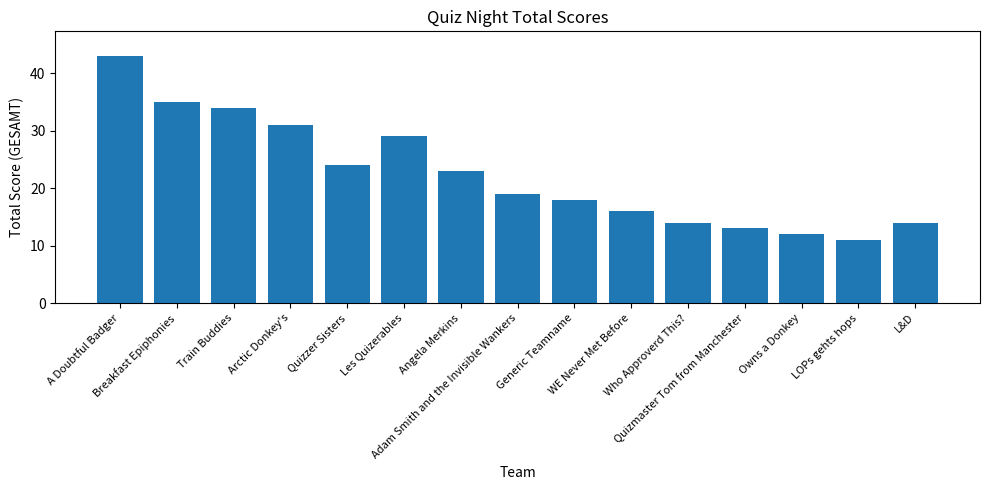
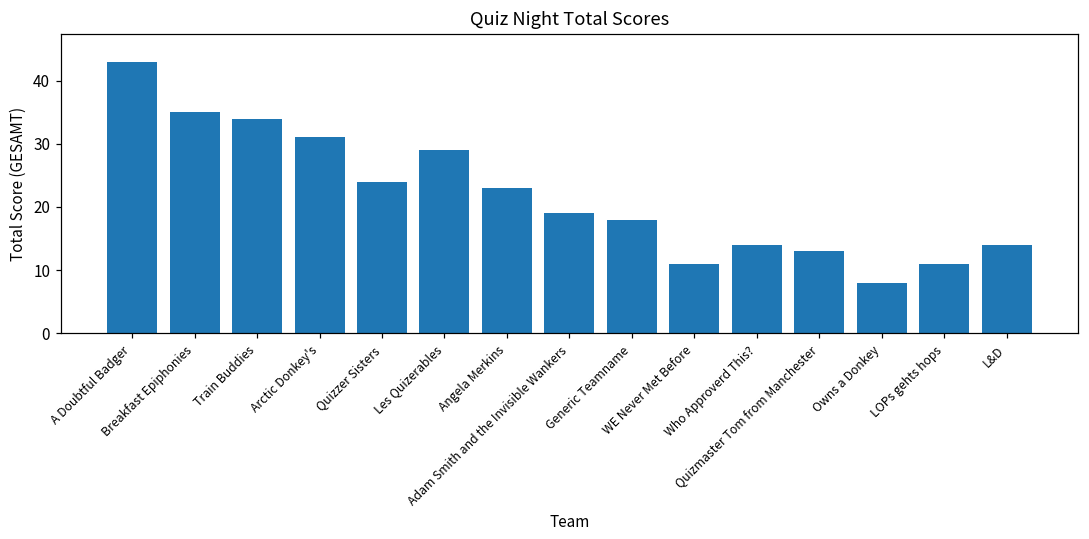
WE Never Met Before: 16 -> 11
Owns a Donkey: 12 -> 8
